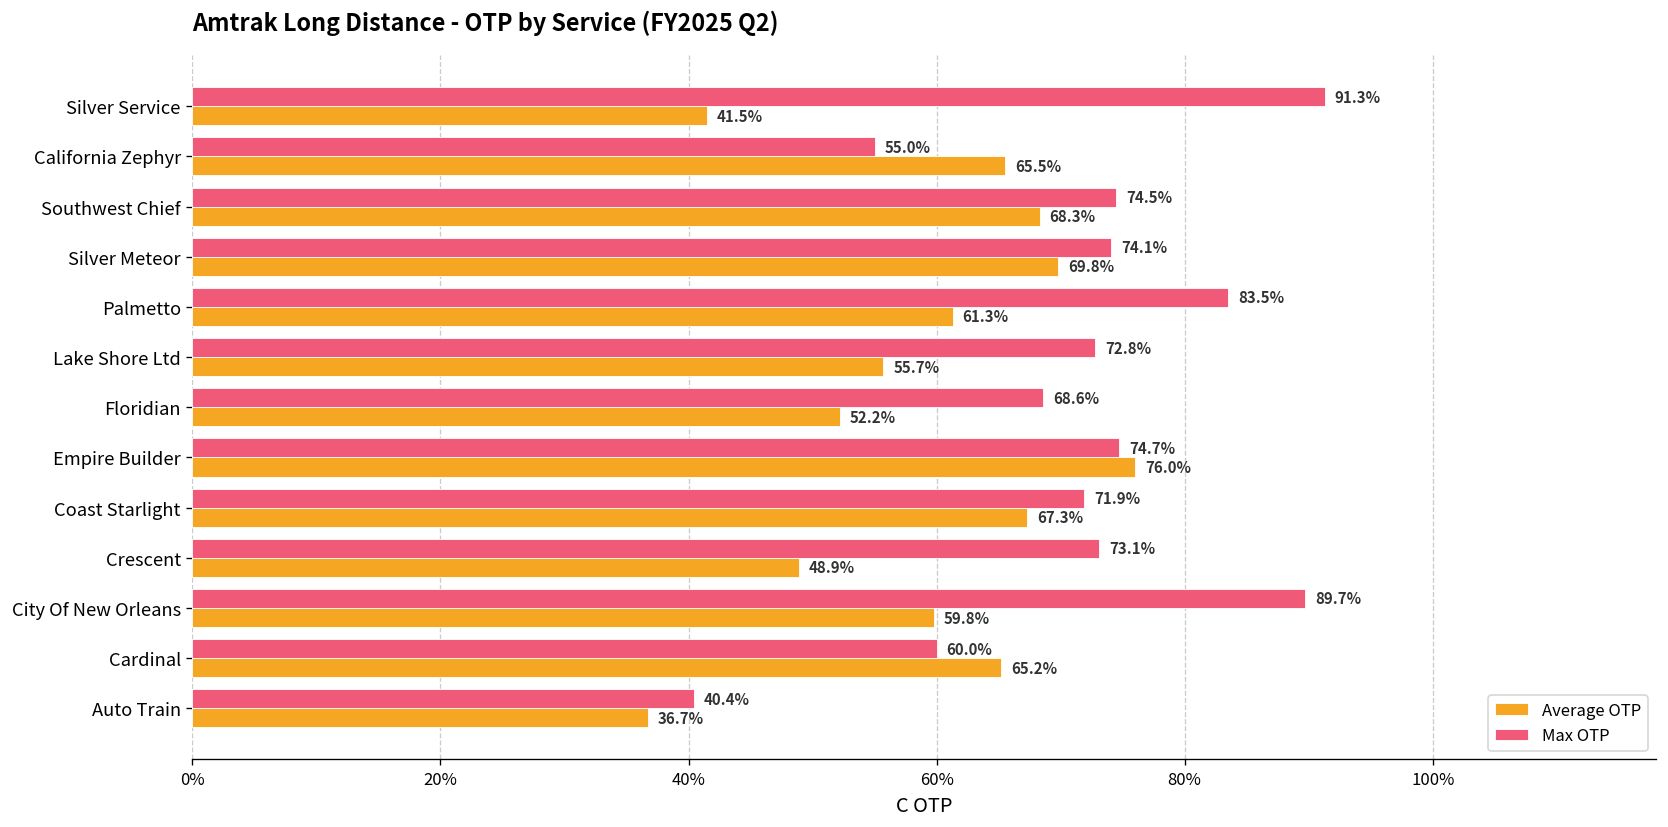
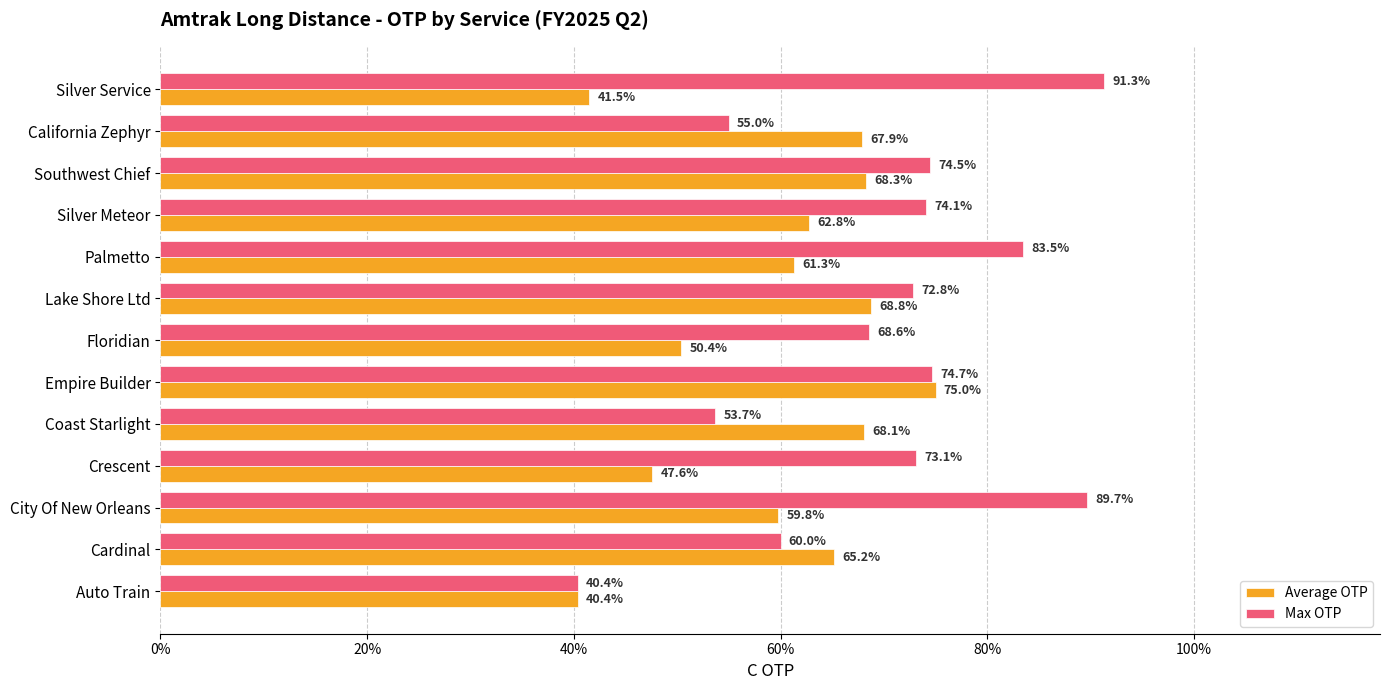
Average OTP, California Zephyr: 65.5% -> 67.9%
Average OTP, Silver Meteor: 69.8% -> 62.8%
Average OTP, Lake Shore Ltd: 55.7% -> 68.8%
Average OTP, Floridian: 52.2% -> 50.4%
Average OTP, Empire Builder: 76.0% -> 75.0%
Max OTP, Coast Starlight: 71.9% -> 53.7%
Average OTP, Coast Starlight: 67.3% -> 68.1%
Average OTP, Crescent: 48.9% -> 47.6%
Average OTP, Auto Train: 36.7% -> 40.4%
